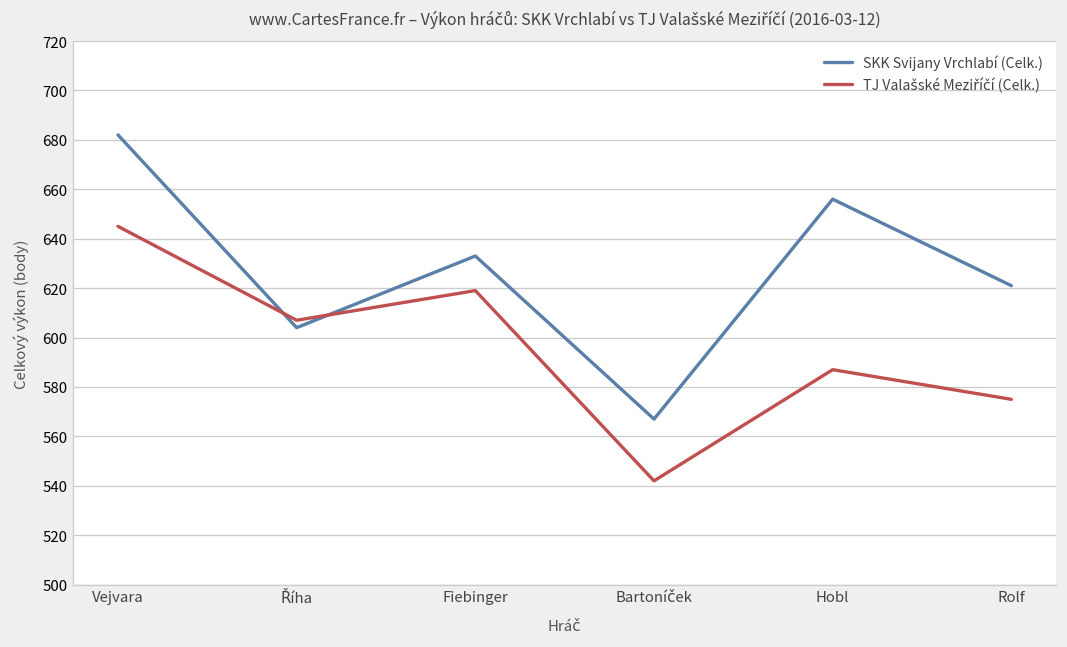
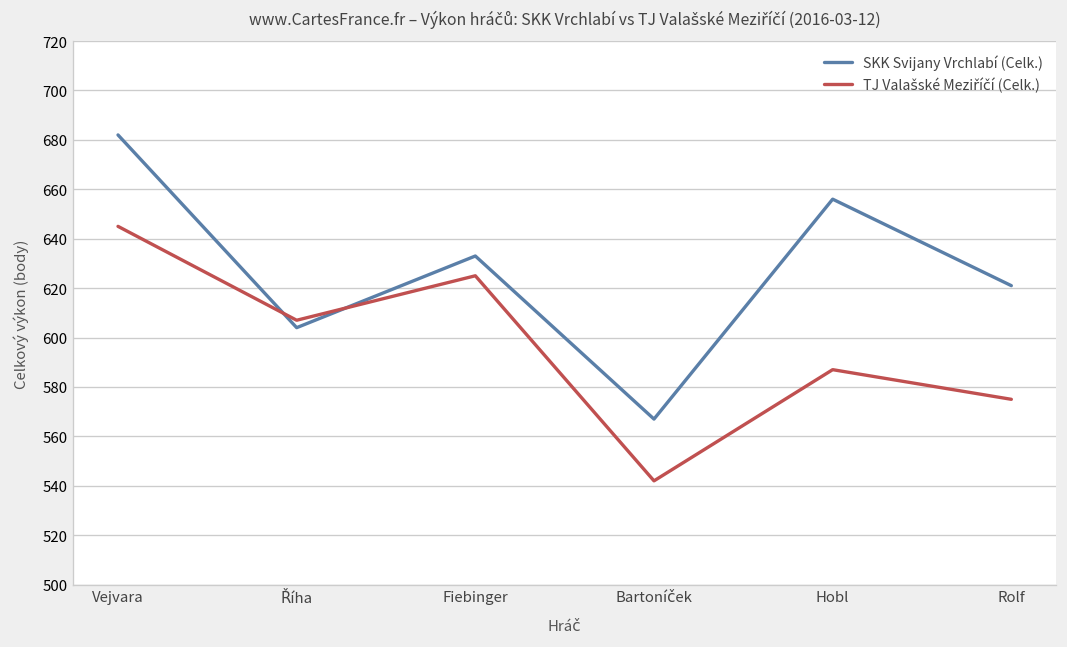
TJ Valašské Meziříčí (Celk.), Fiebinger: 619 -> 625
